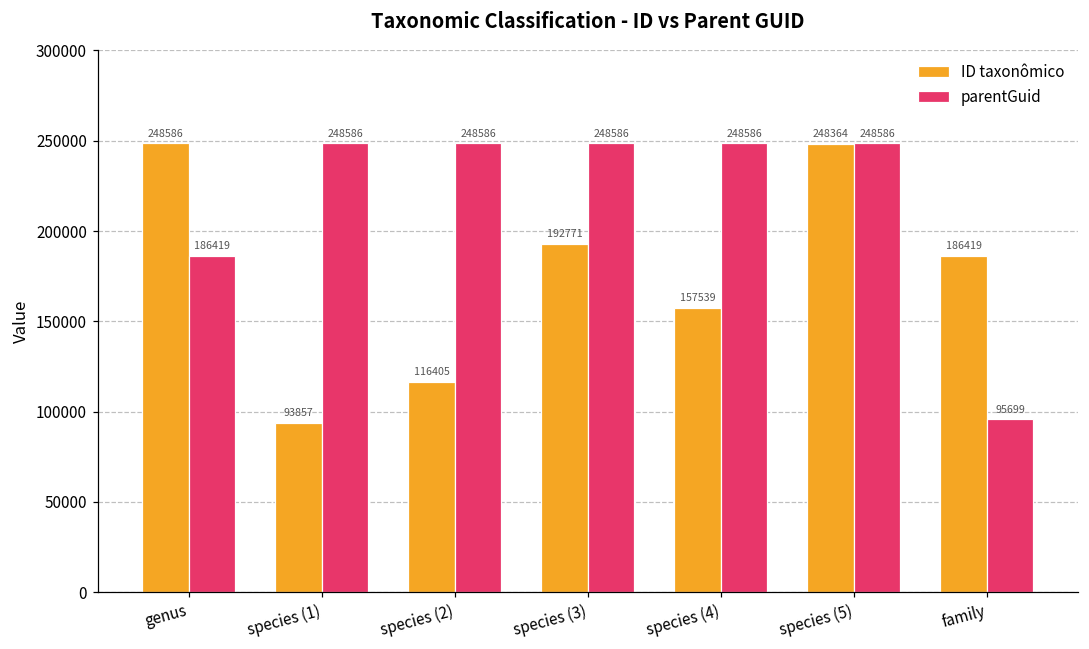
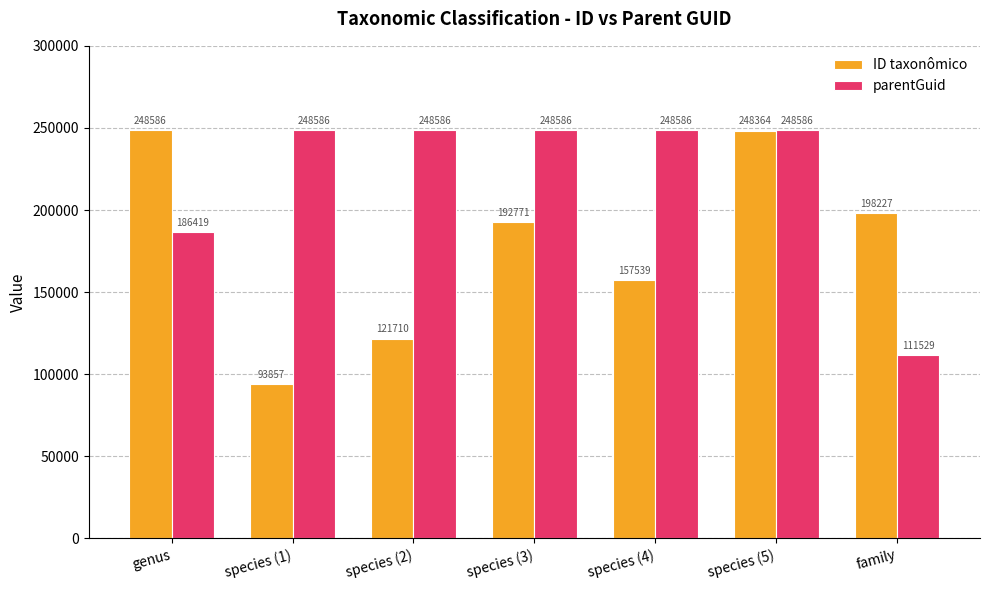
ID taxonômico, species (2): 116405 -> 121710
ID taxonômico, family: 186419 -> 198227
parentGuid, family: 95699 -> 111529
